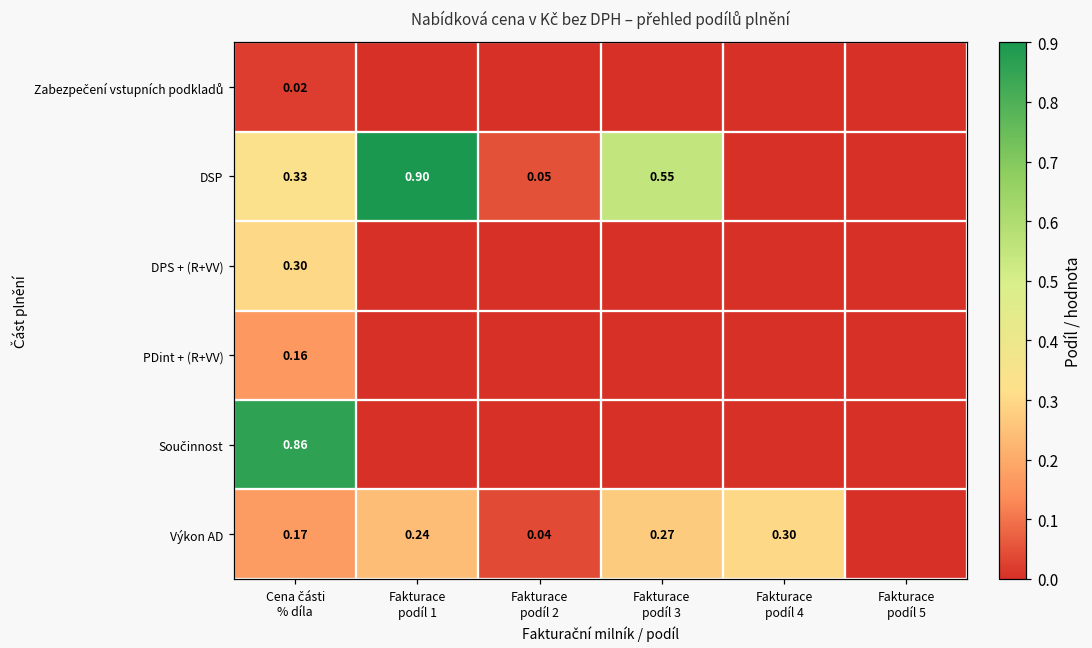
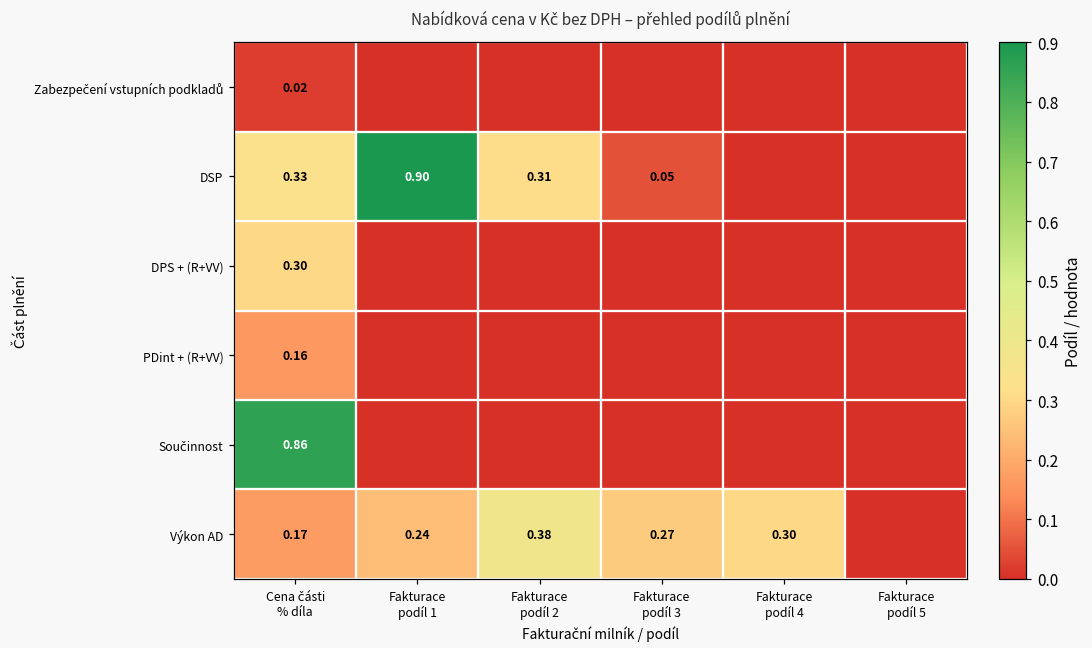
DSP, Fakturace podíl 2: 0.05 -> 0.31
DSP, Fakturace podíl 3: 0.55 -> 0.05
Výkon AD, Fakturace podíl 2: 0.04 -> 0.38
